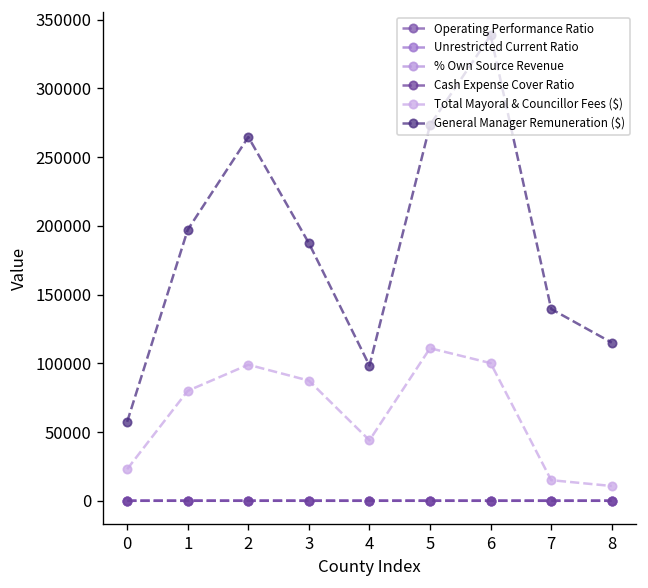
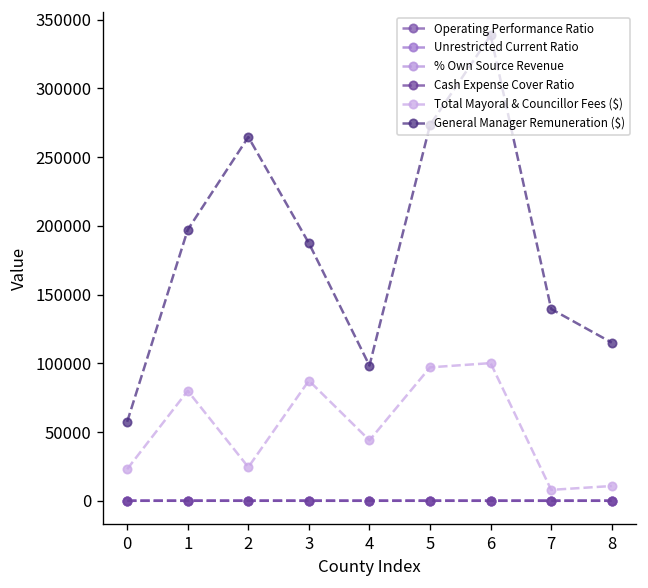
Total Mayoral & Councillor Fees ($), 2: 99000 -> 24000
Total Mayoral & Councillor Fees ($), 5: 111000 -> 97000
Total Mayoral & Councillor Fees ($), 7: 15000 -> 8000
